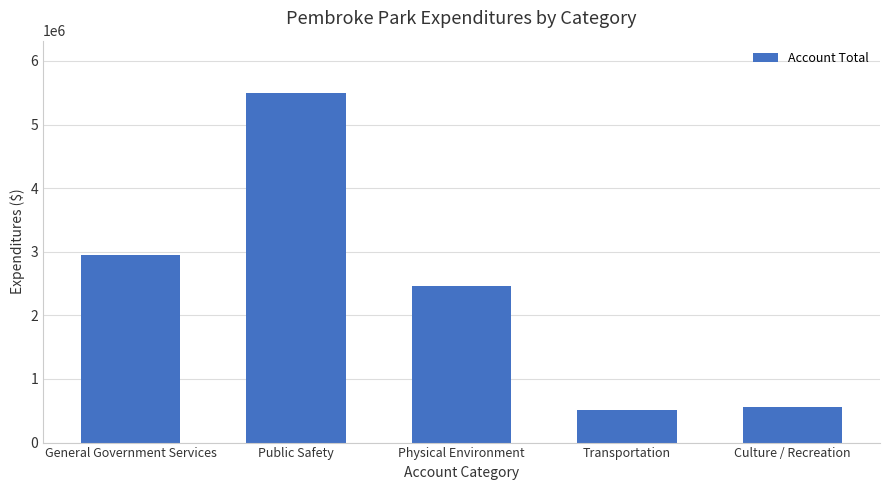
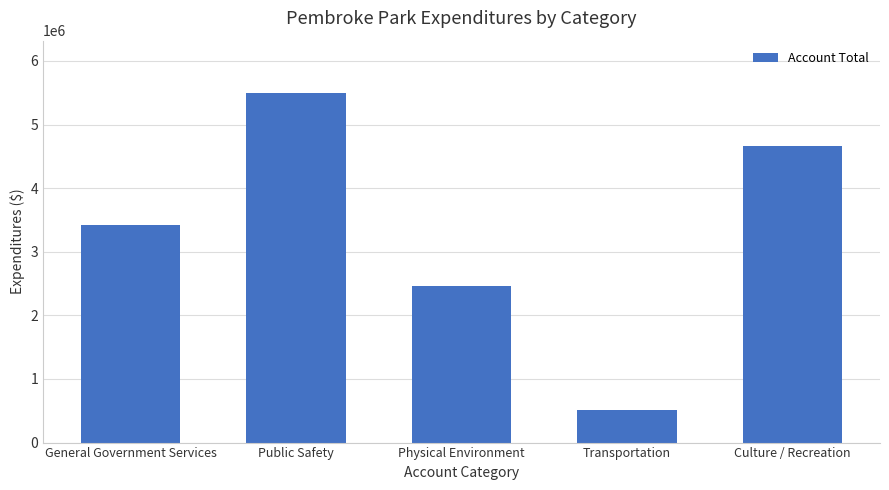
General Government Services: 2900000 -> 3400000
Culture / Recreation: 600000 -> 4700000
